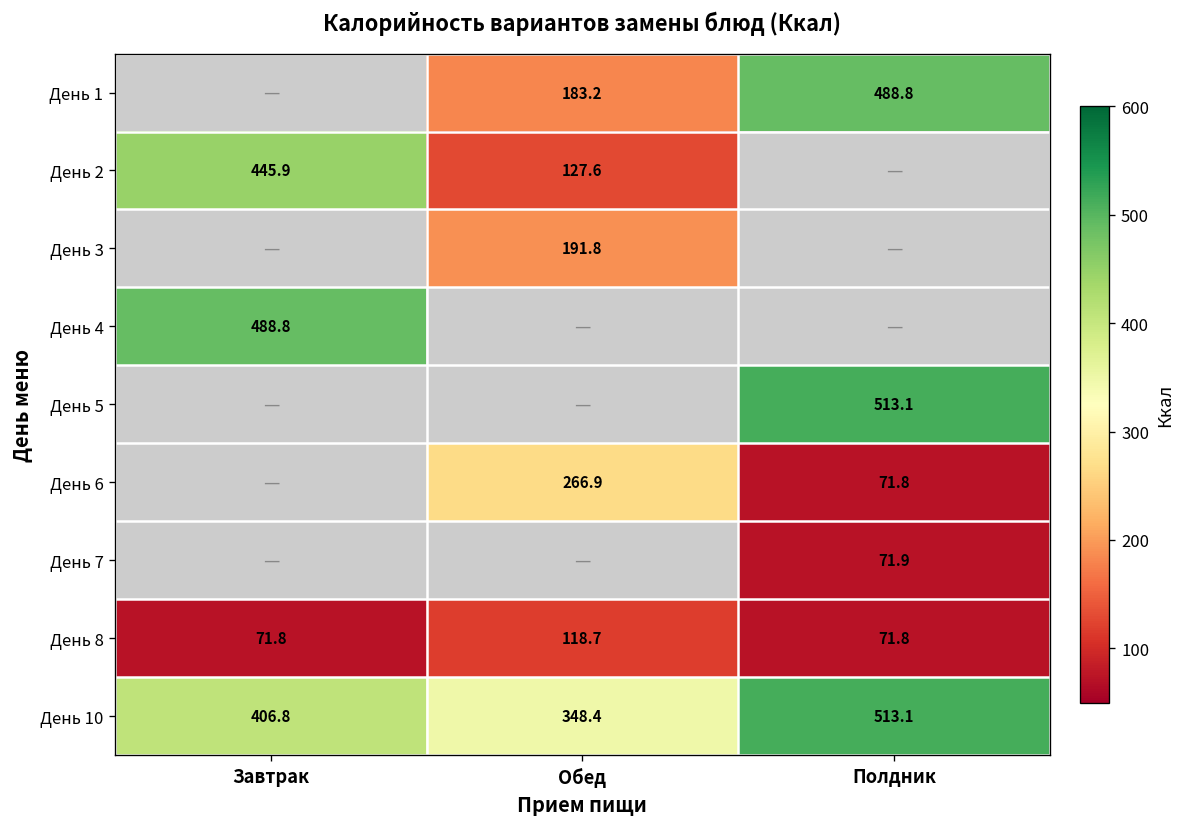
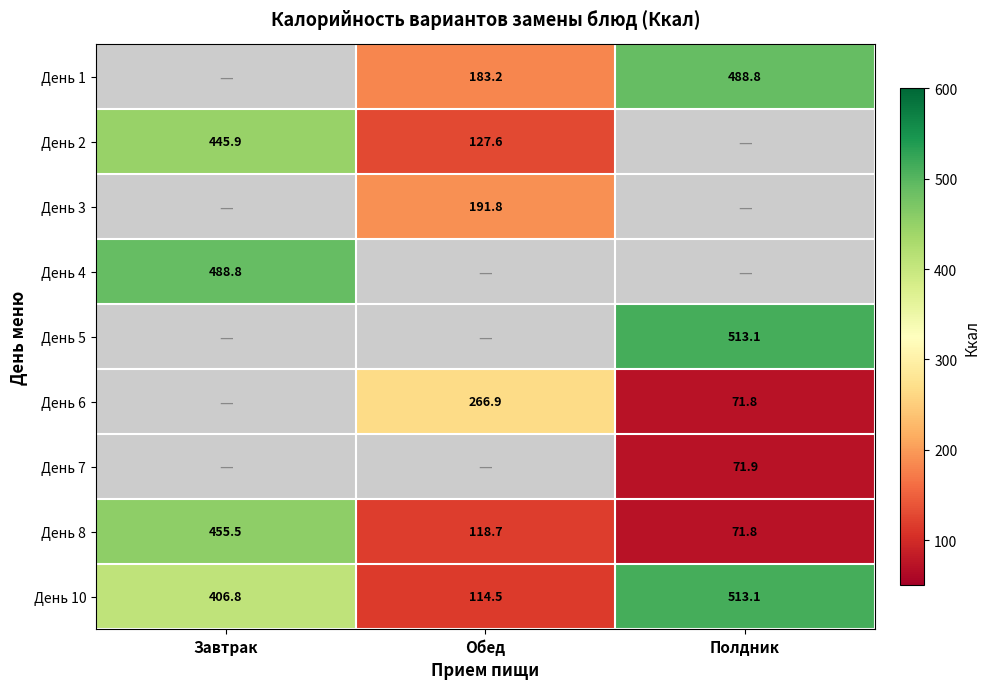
День 8, Завтрак: 71.8 -> 455.5
День 10, Обед: 348.4 -> 114.5
